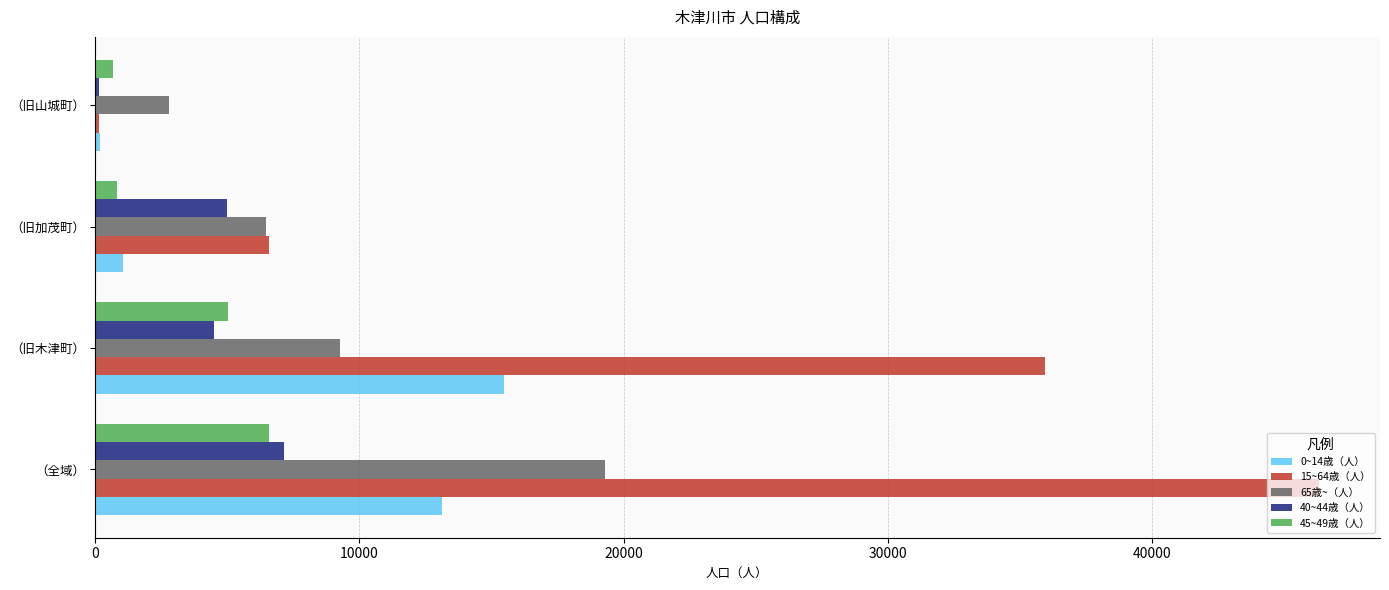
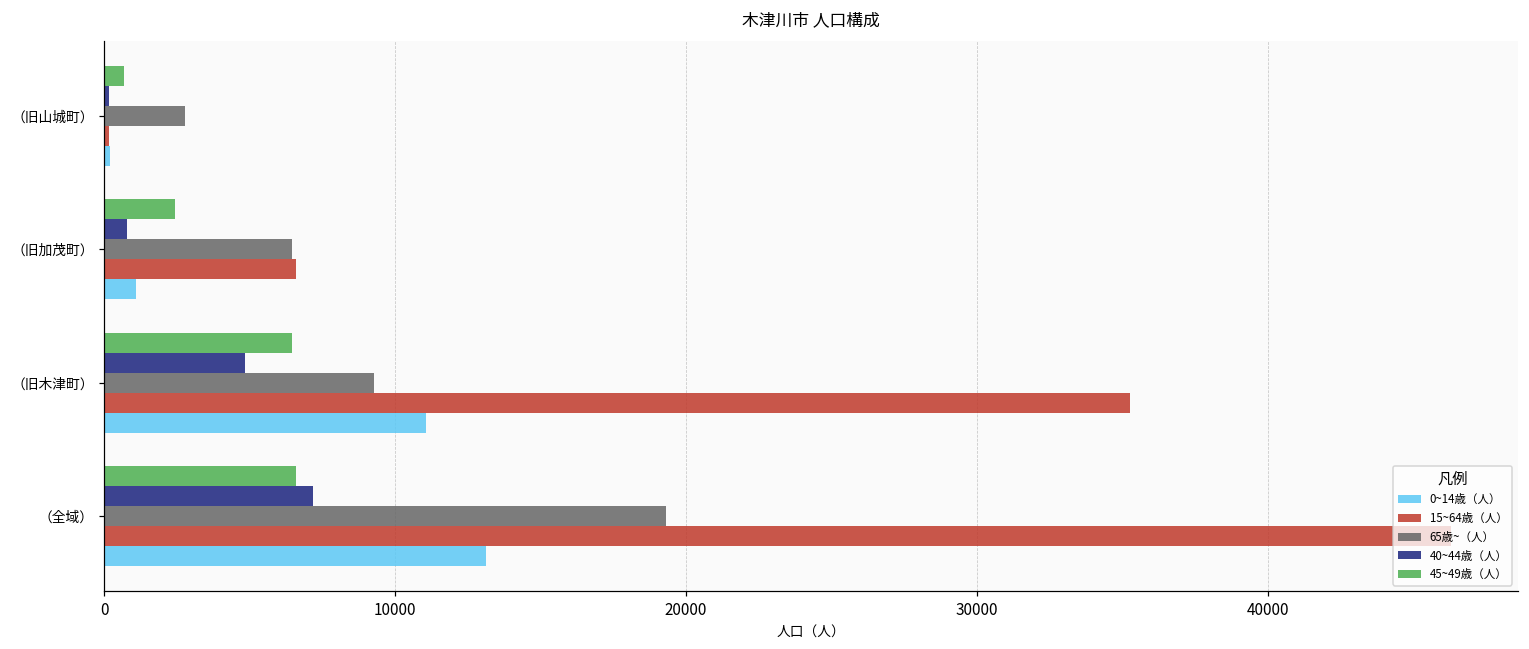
45~49歳（人）, （旧加茂町）: 900 -> 2400
40~44歳（人）, （旧加茂町）: 5000 -> 800
45~49歳（人）, （旧木津町）: 5000 -> 6500
40~44歳（人）, （旧木津町）: 4500 -> 4800
15~64歳（人）, （旧木津町）: 36000 -> 35300
0~14歳（人）, （旧木津町）: 15500 -> 11100
